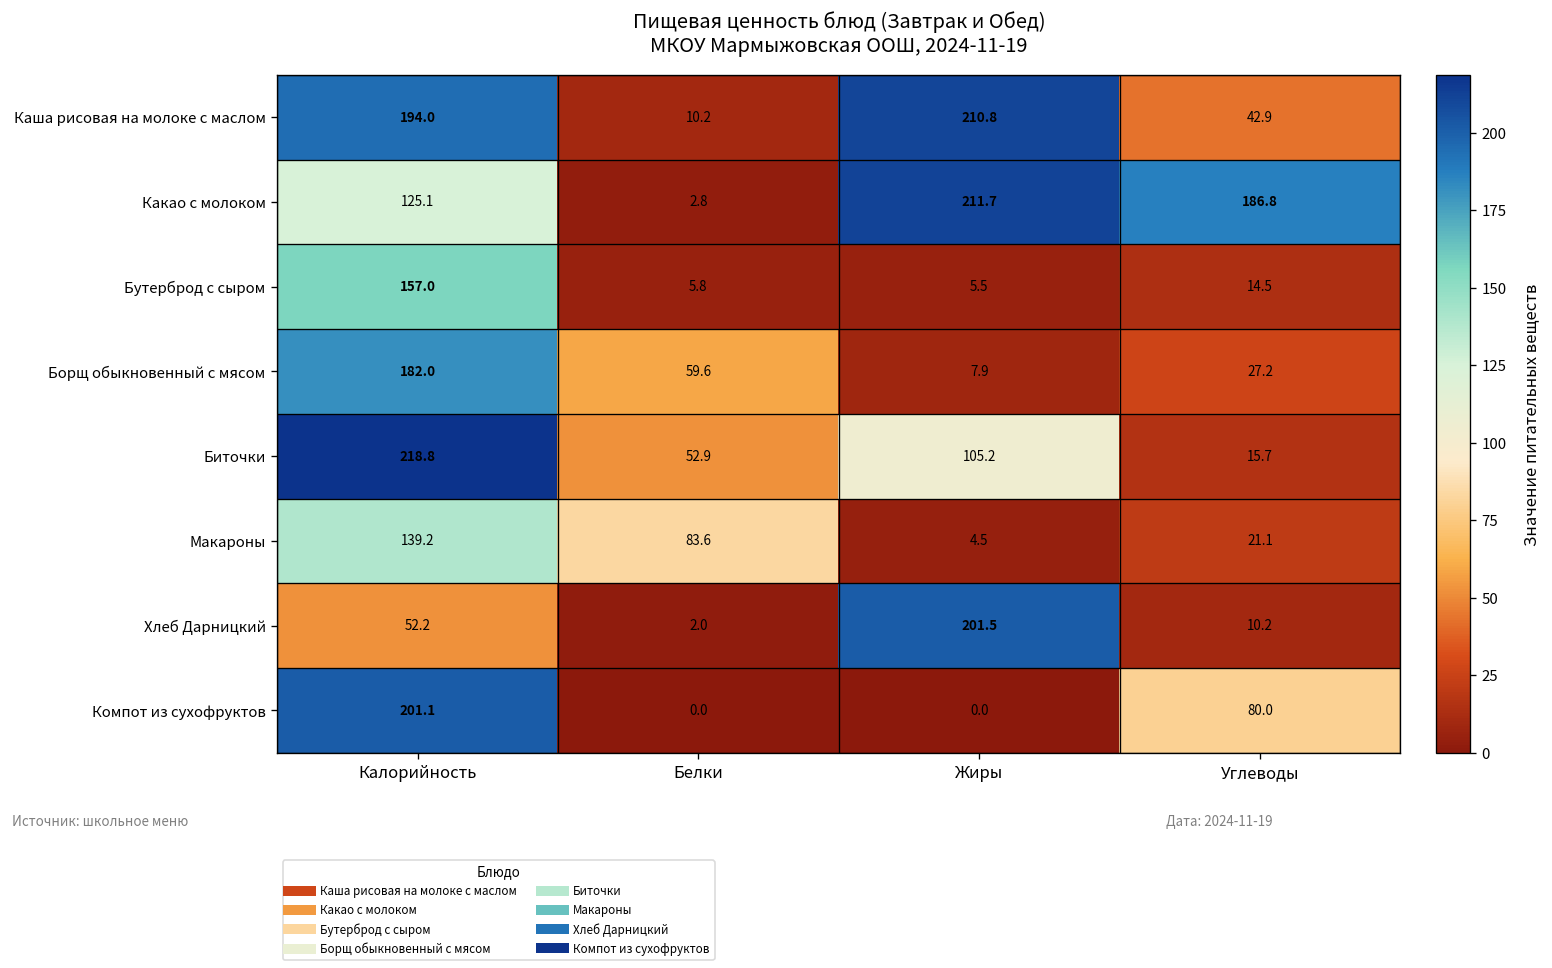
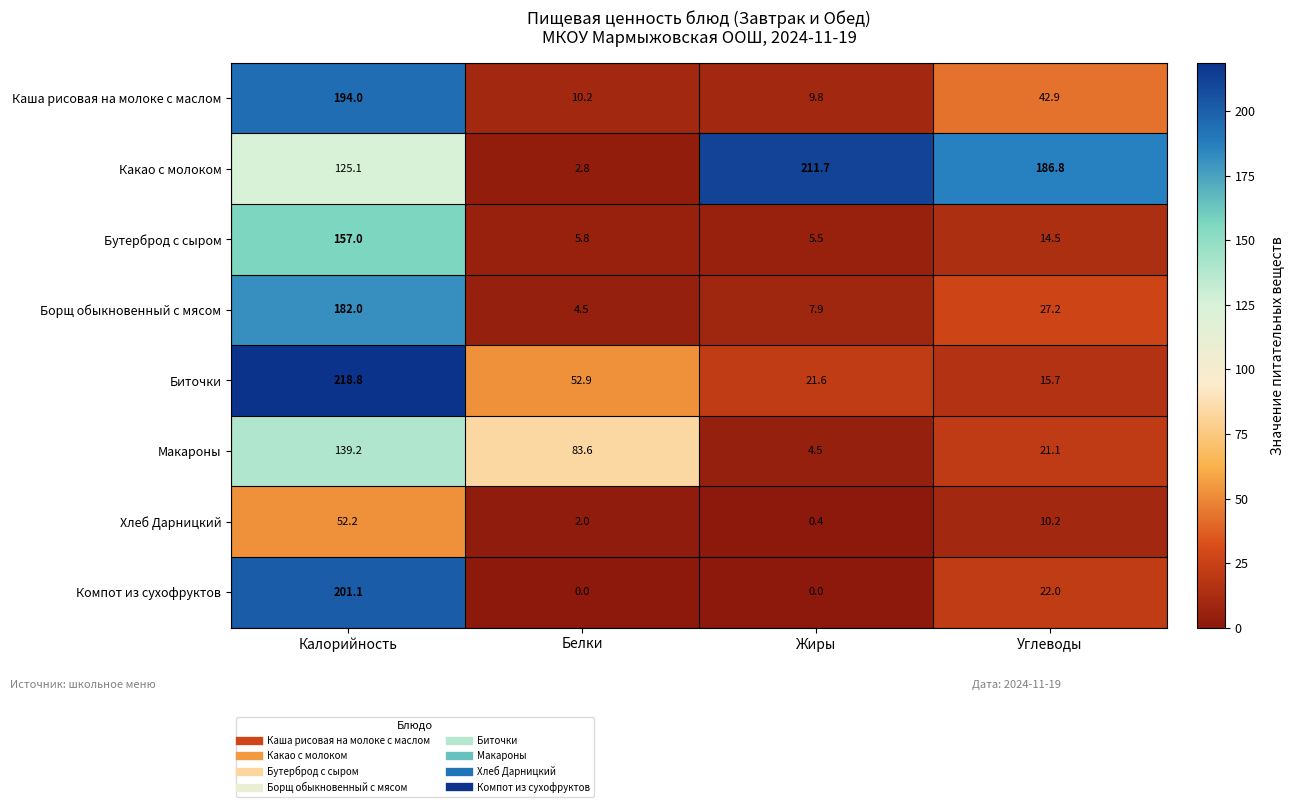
Каша рисовая на молоке с маслом, Жиры: 210.8 -> 9.8
Борщ обыкновенный с мясом, Белки: 59.6 -> 4.5
Биточки, Жиры: 105.2 -> 21.6
Хлеб Дарницкий, Жиры: 201.5 -> 0.4
Компот из сухофруктов, Углеводы: 80.0 -> 22.0
